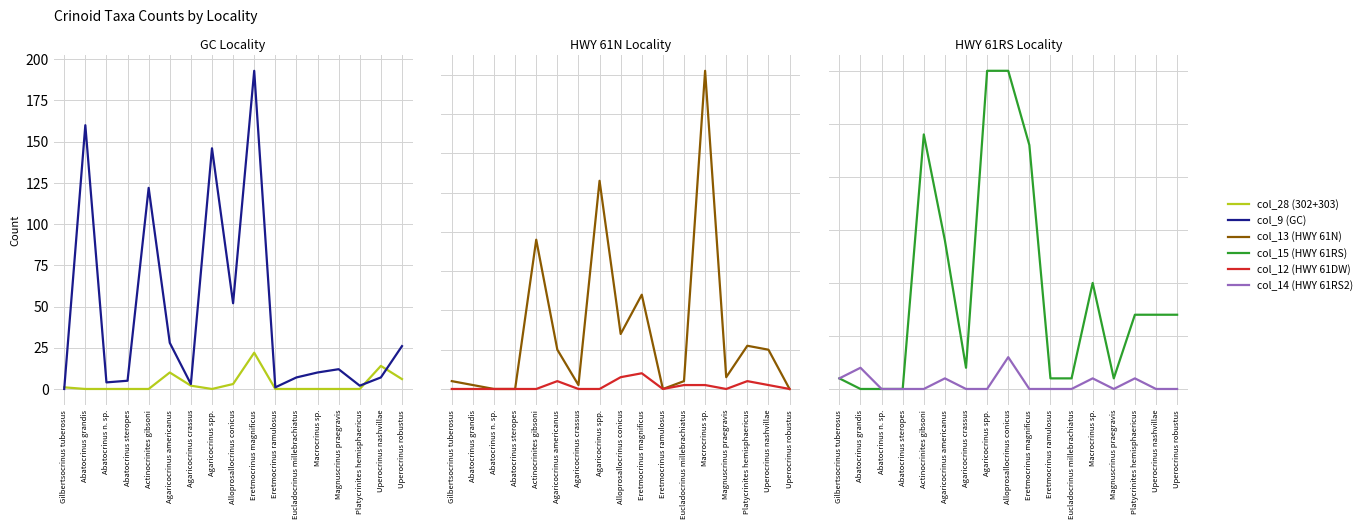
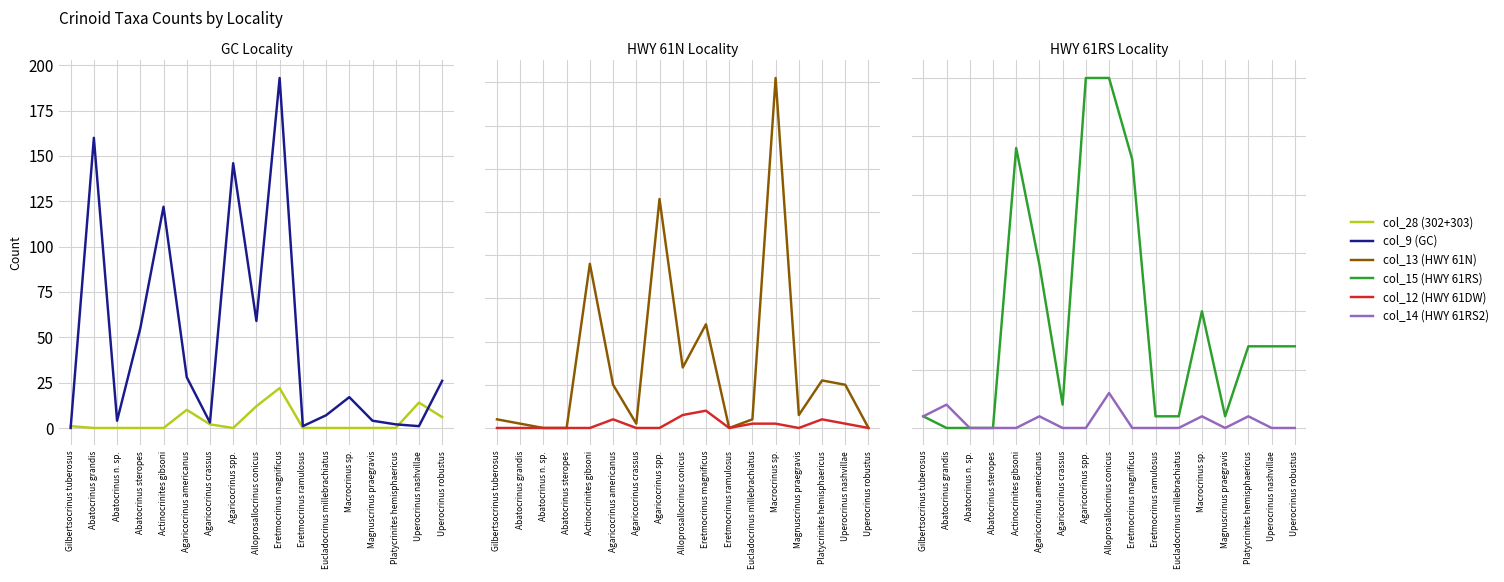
GC Locality, col_9 (GC), Abatocrinus steropes: 5 -> 55
GC Locality, col_28 (302+303), Alloprosallocrinus conicus: 3 -> 12
GC Locality, col_9 (GC), Alloprosallocrinus conicus: 52 -> 59
GC Locality, col_9 (GC), Macrocrinus sp.: 10 -> 17
GC Locality, col_9 (GC), Magnuscrinus praegravis: 12 -> 4
GC Locality, col_9 (GC), Uperocrinus nashvillae: 7 -> 1
